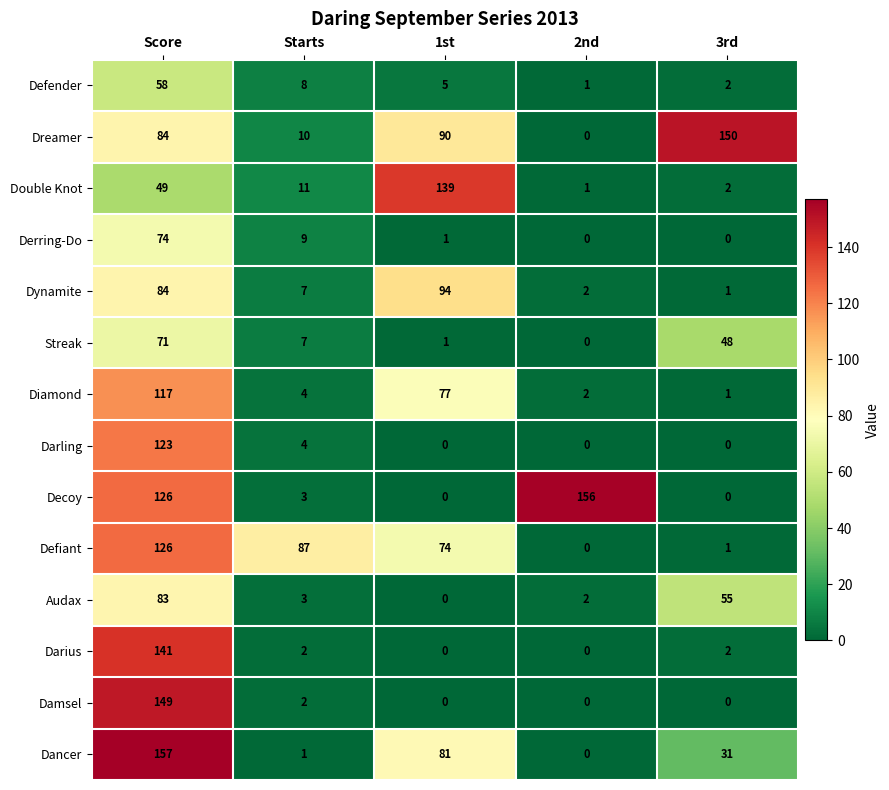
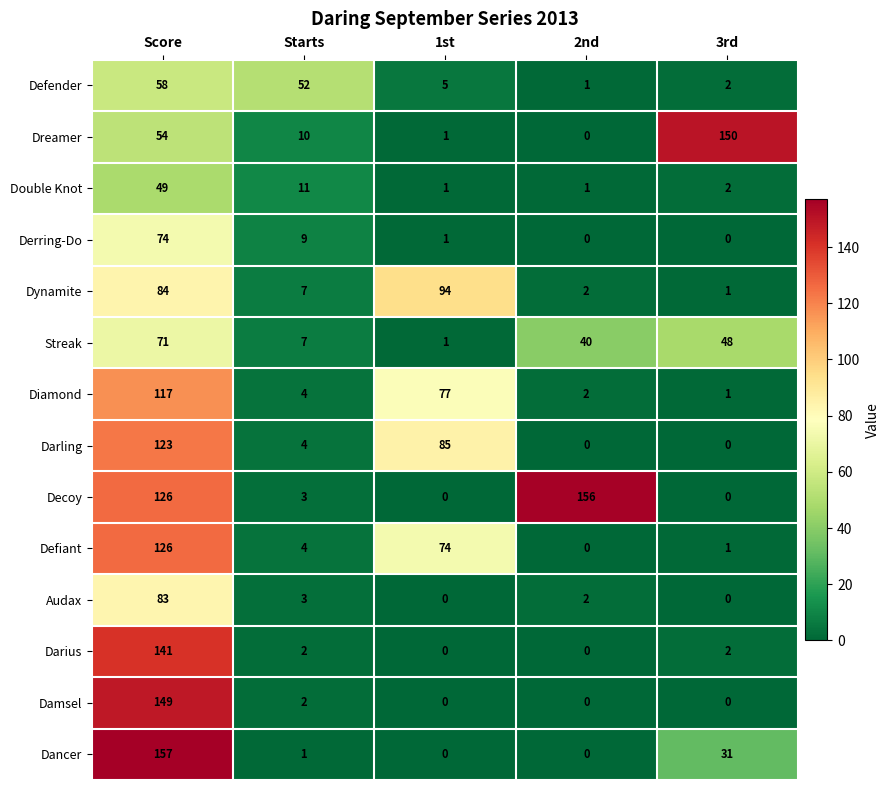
Defender, Starts: 8 -> 52
Dreamer, Score: 84 -> 54
Dreamer, 1st: 90 -> 1
Double Knot, 1st: 139 -> 1
Streak, 2nd: 0 -> 40
Darling, 1st: 0 -> 85
Defiant, Starts: 87 -> 4
Audax, 3rd: 55 -> 0
Dancer, 1st: 81 -> 0
